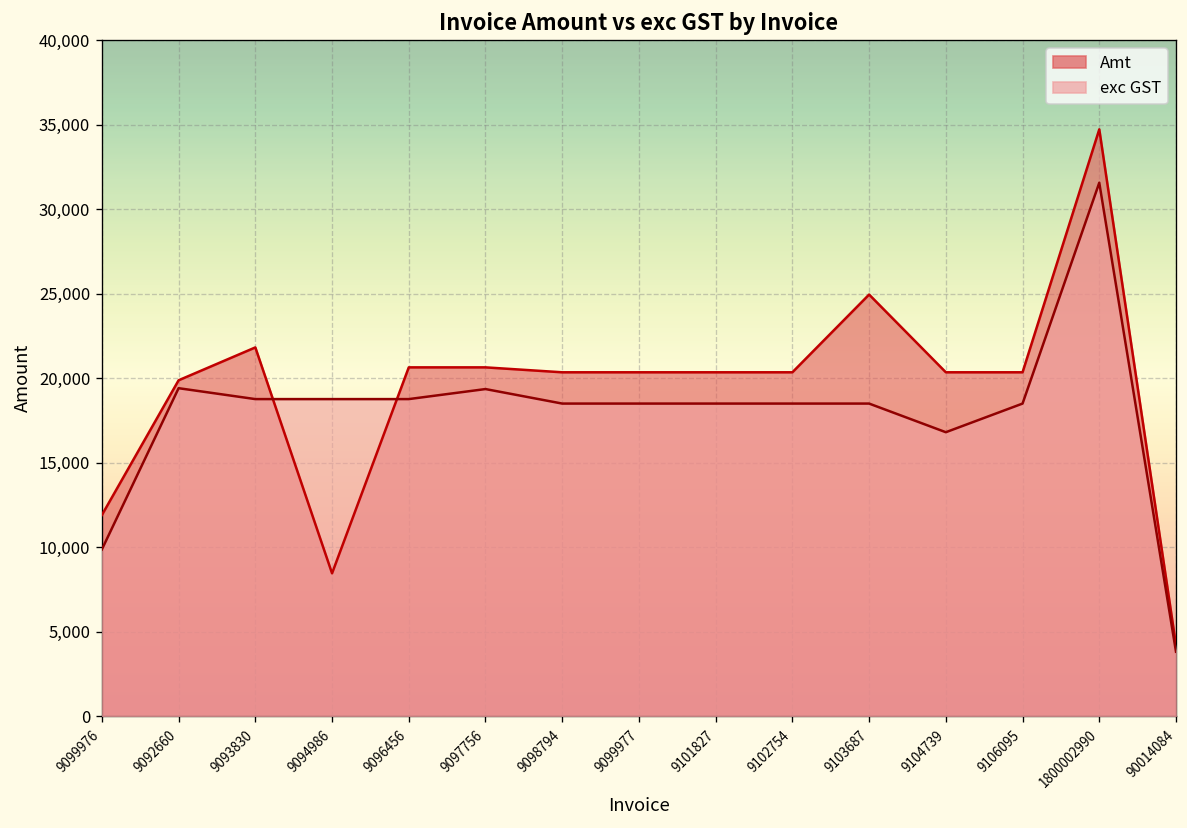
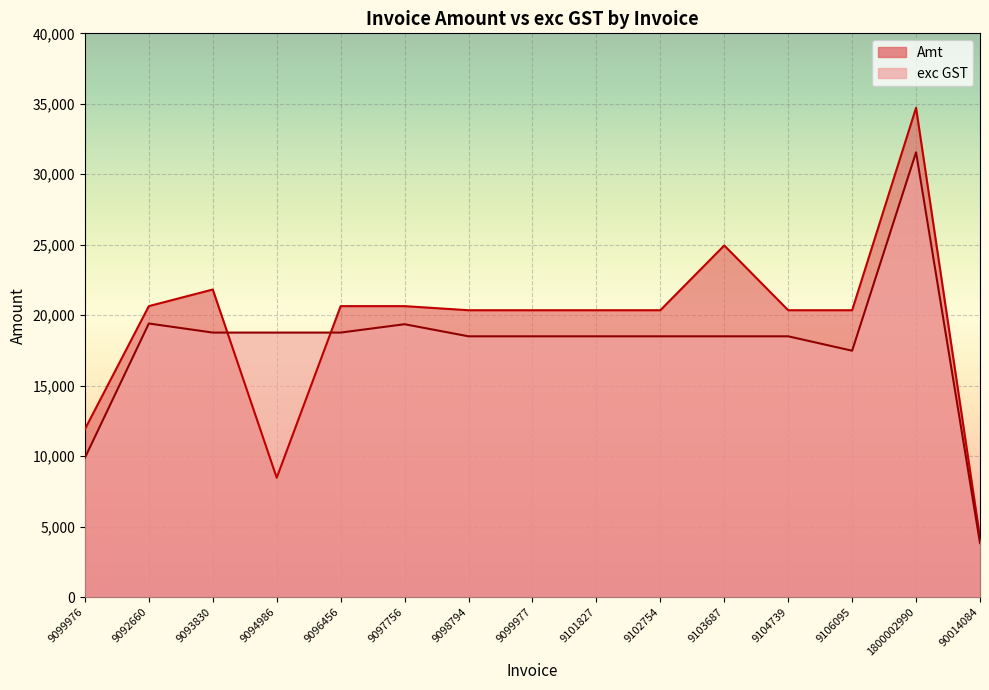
Amt, 9092660: 19,900 -> 20,600
exc GST, 9104739: 16,800 -> 18,500
exc GST, 9106095: 18,500 -> 17,500
